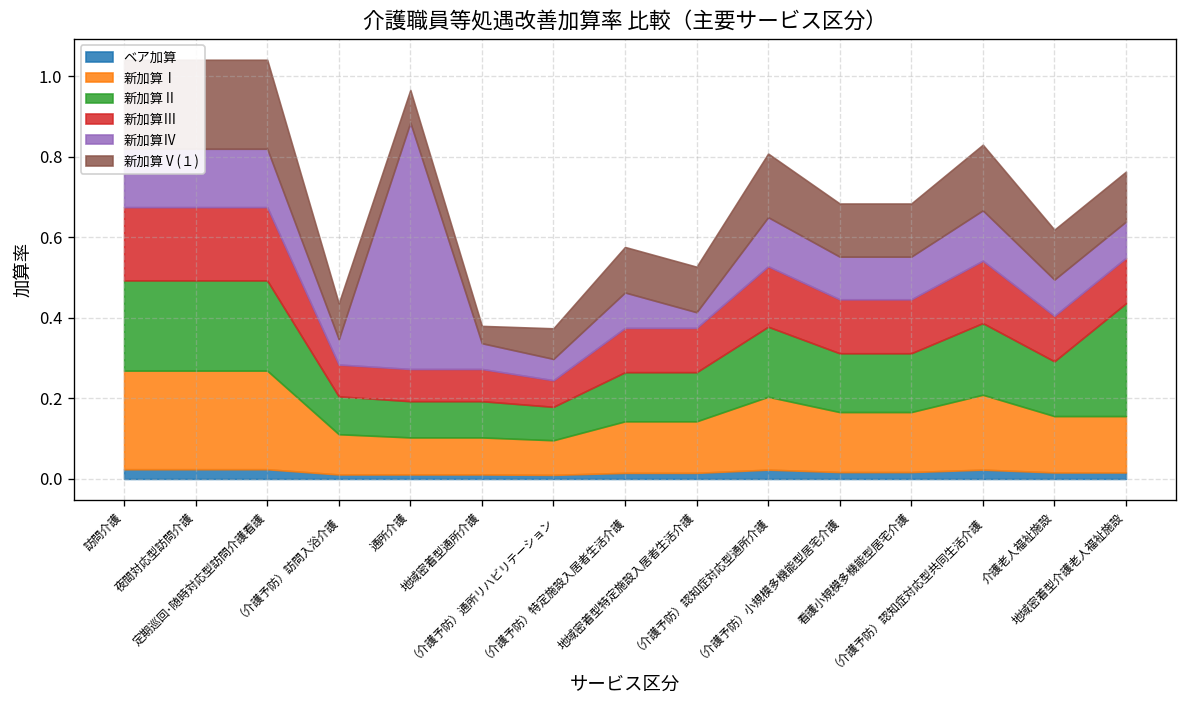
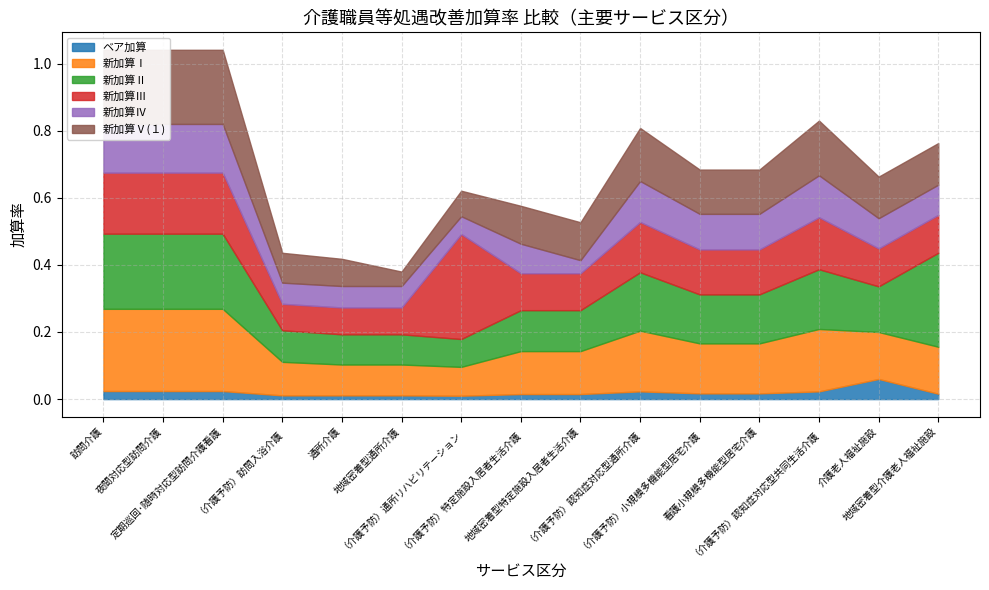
新加算Ⅳ, 通所介護: 0.61 -> 0.06
新加算Ⅲ, （介護予防）通所リハビリテーション: 0.07 -> 0.31
ベア加算, 介護老人福祉施設: 0.02 -> 0.06
